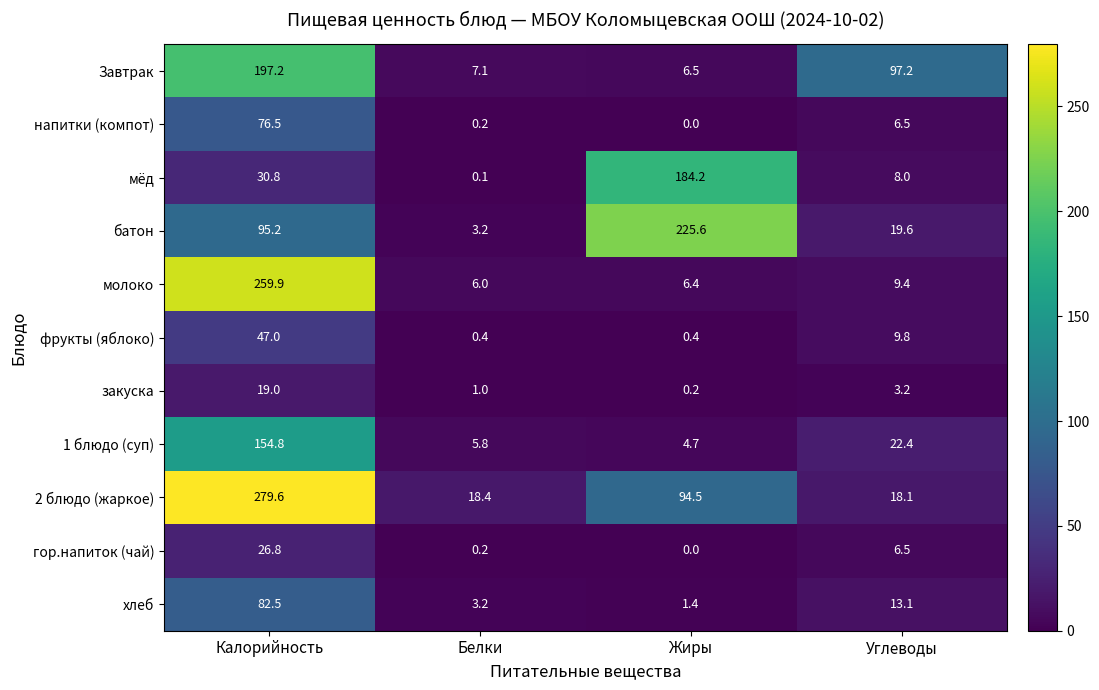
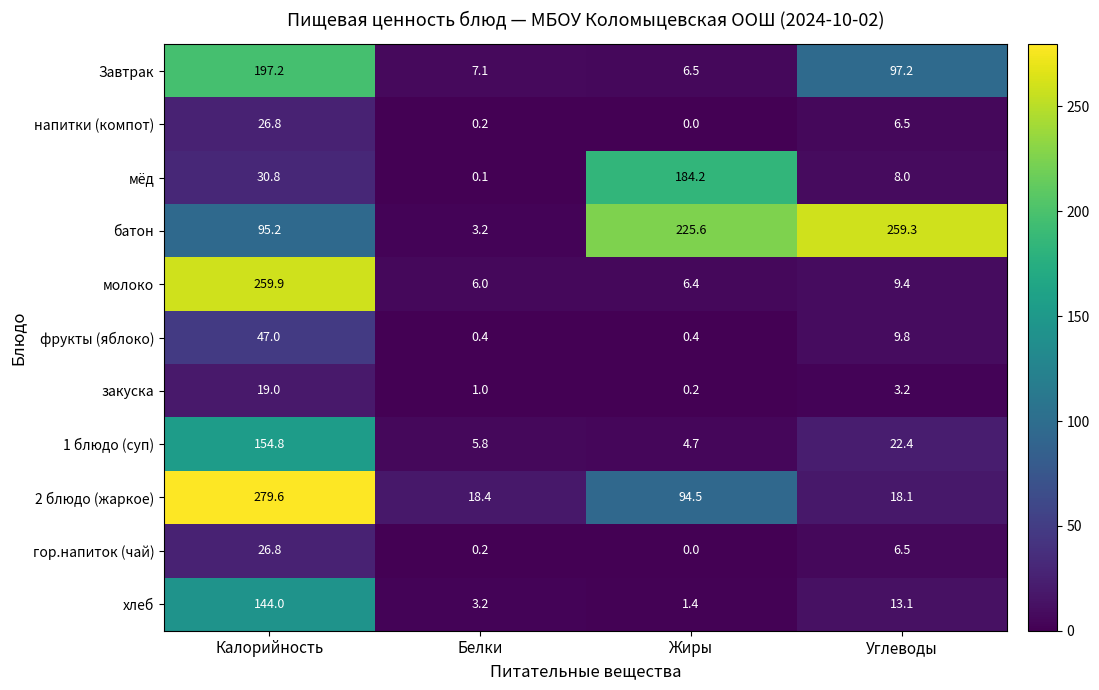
напитки (компот), Калорийность: 76.5 -> 26.8
батон, Углеводы: 19.6 -> 259.3
хлеб, Калорийность: 82.5 -> 144.0
